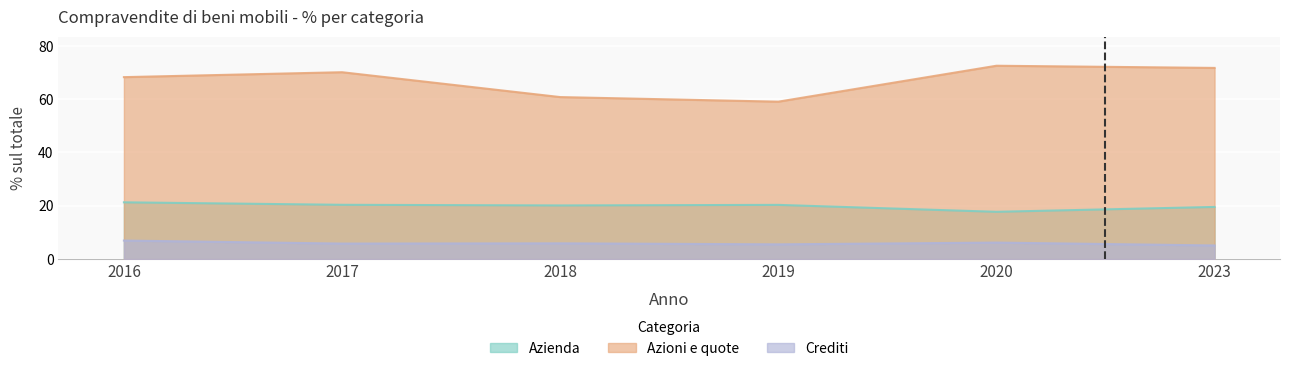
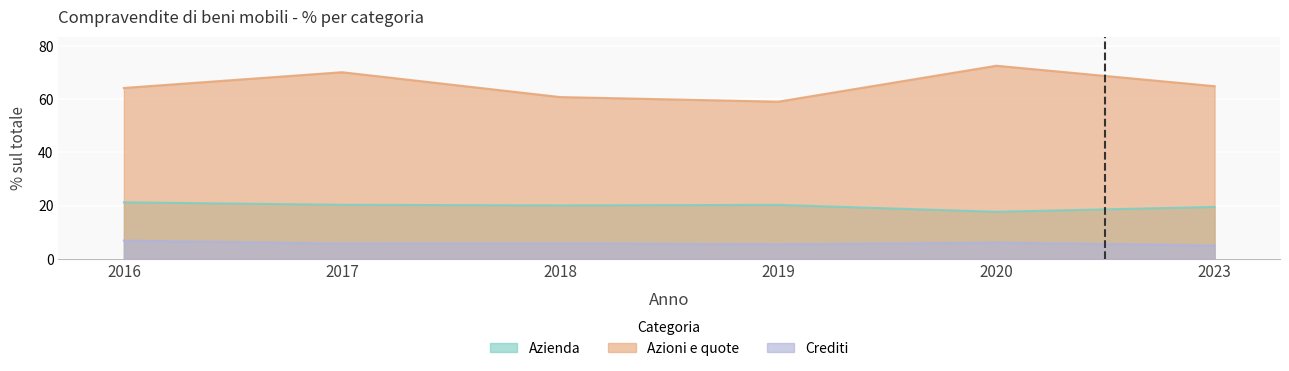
Azioni e quote, 2016: 68 -> 64
Azioni e quote, 2023: 72 -> 65
